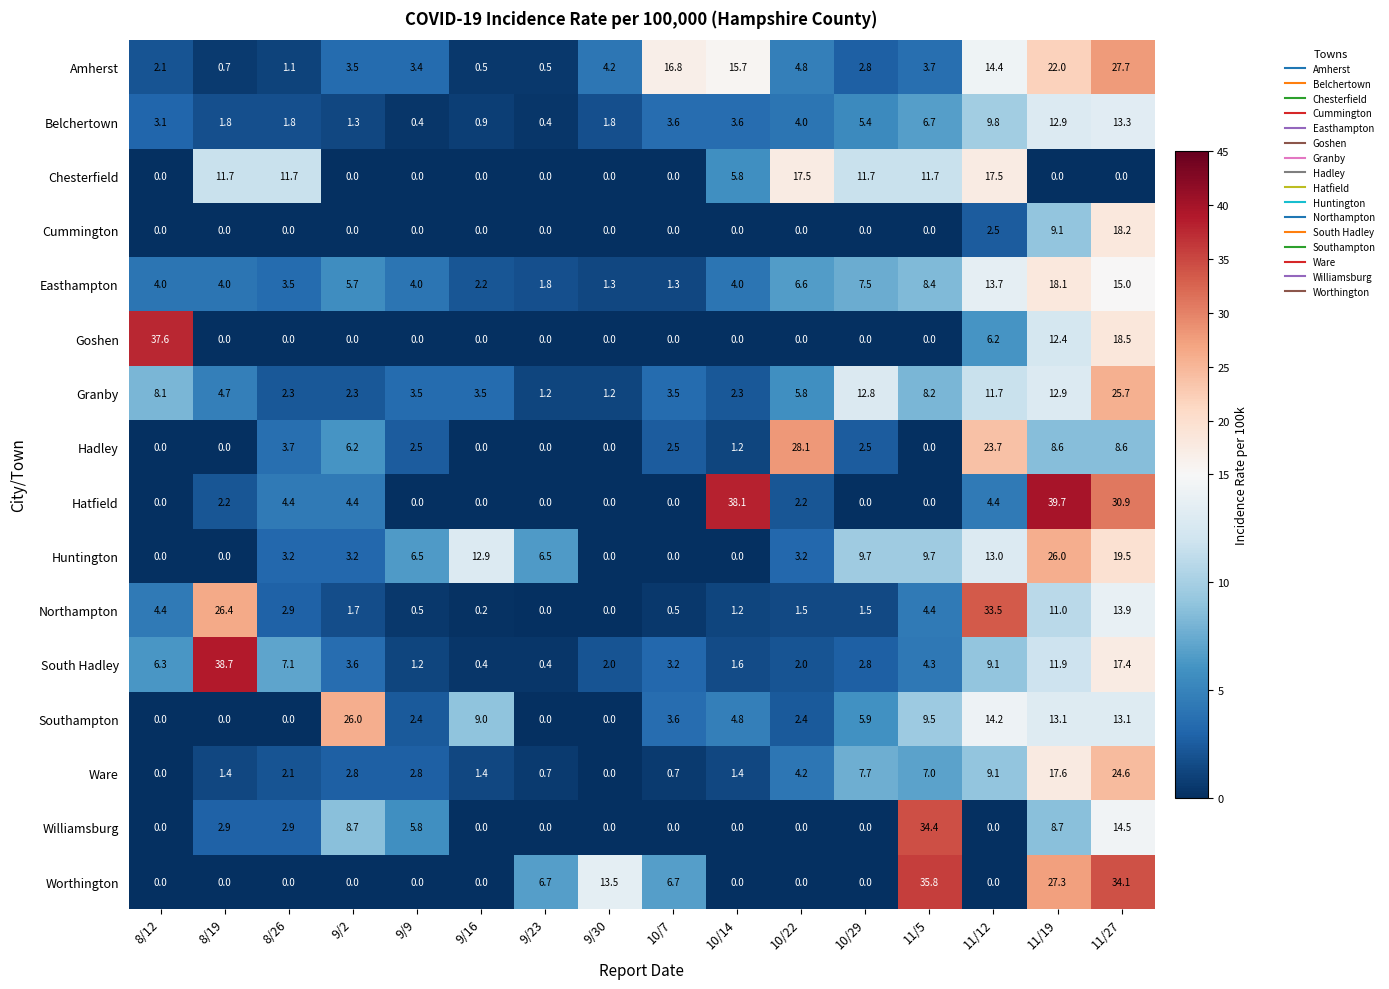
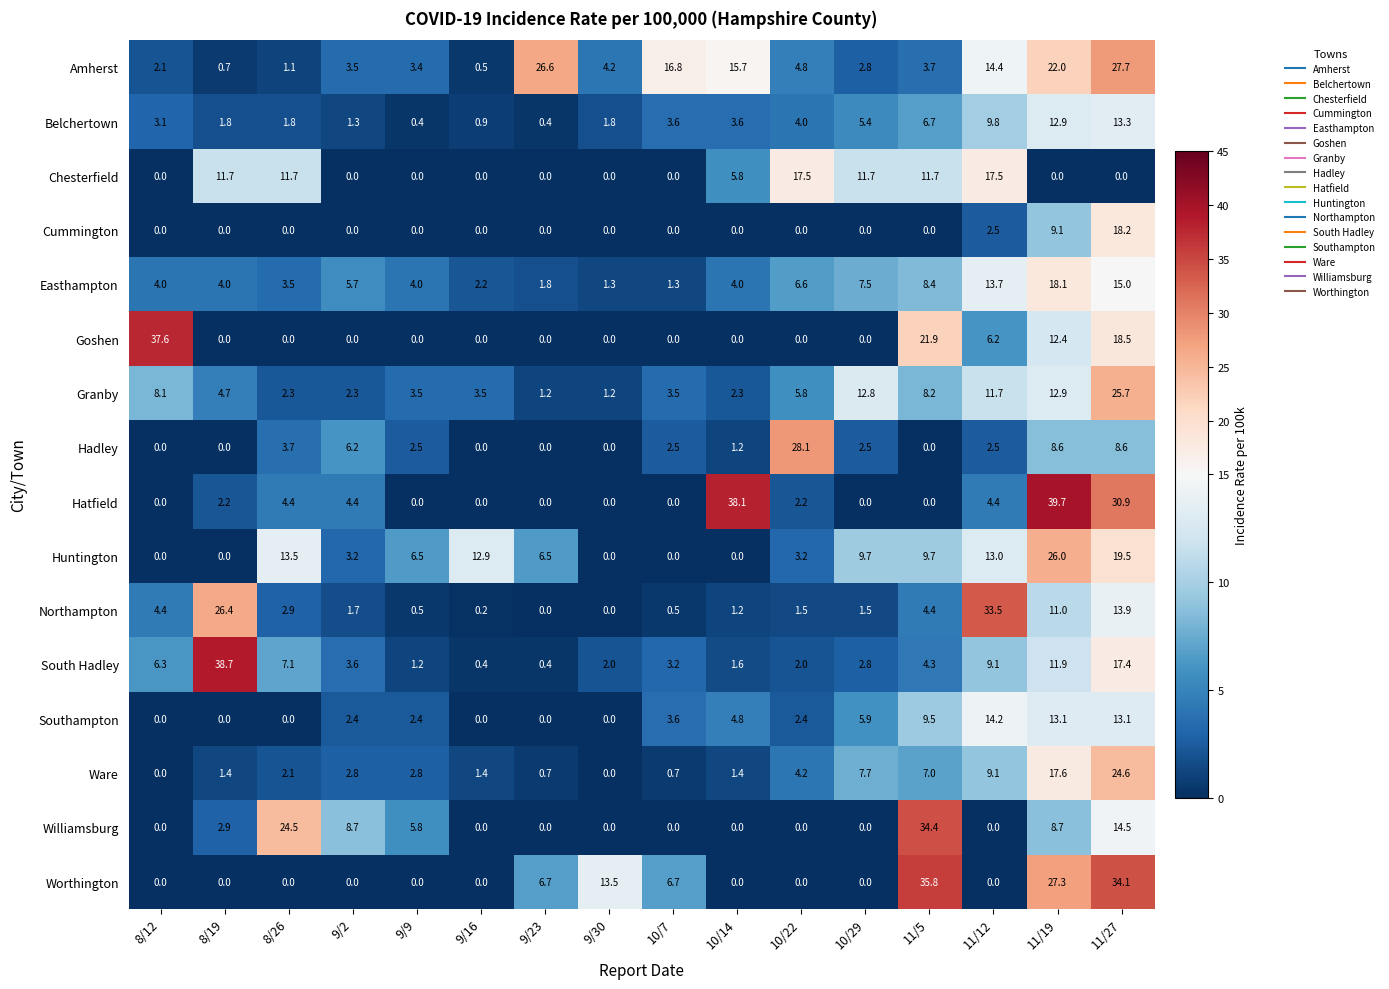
Amherst, 9/23: 0.5 -> 26.6
Goshen, 11/5: 0.0 -> 21.9
Hadley, 11/12: 23.7 -> 2.5
Huntington, 8/26: 3.2 -> 13.5
Southampton, 9/2: 26.0 -> 2.4
Southampton, 9/16: 9.0 -> 0.0
Williamsburg, 8/26: 2.9 -> 24.5
